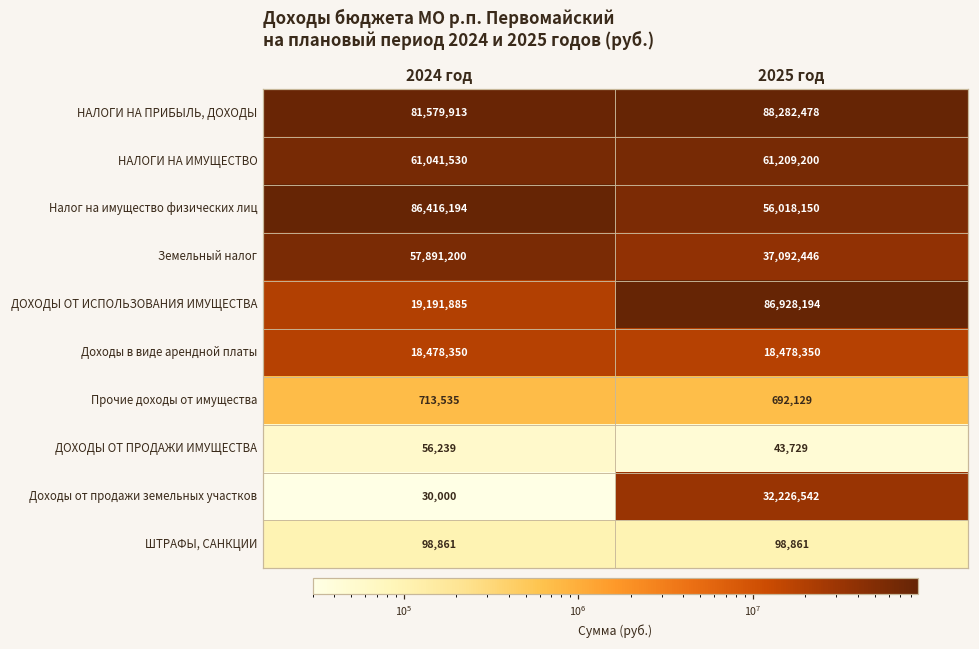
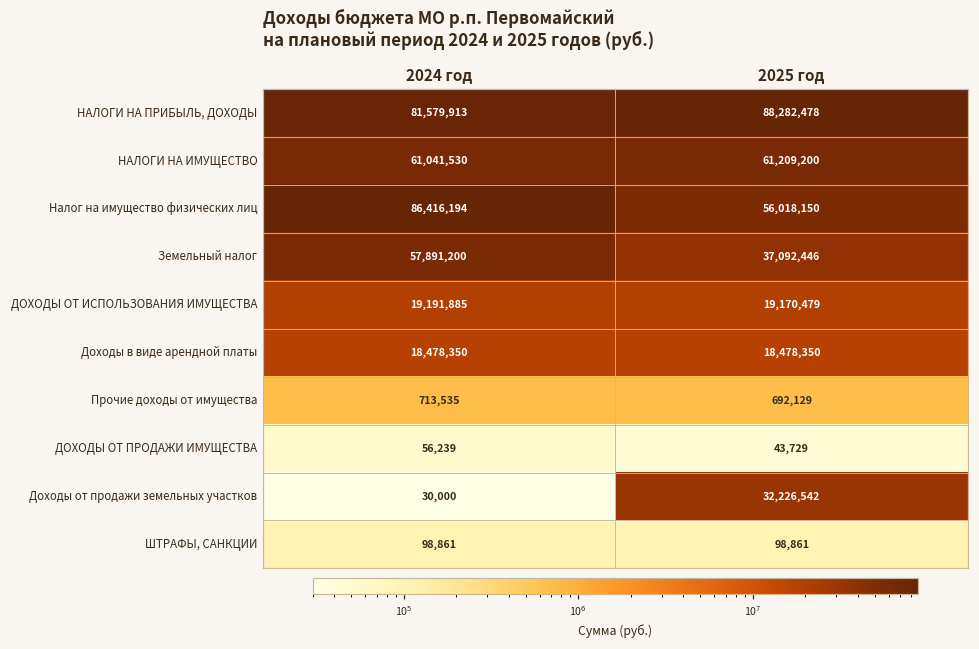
ДОХОДЫ ОТ ИСПОЛЬЗОВАНИЯ ИМУЩЕСТВА, 2025 год: 86,928,194 -> 19,170,479
